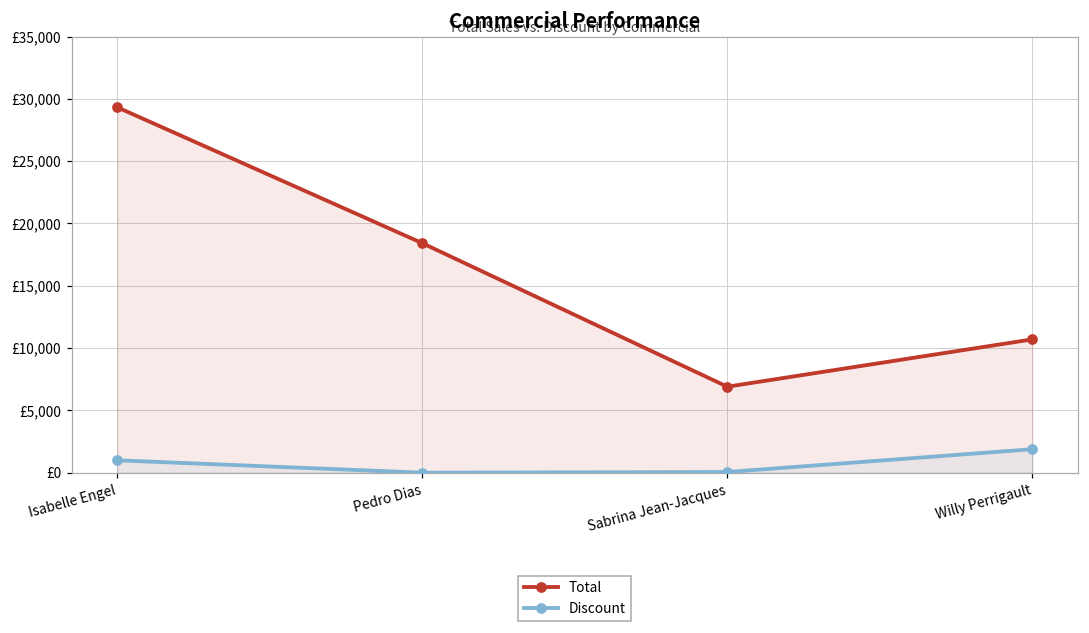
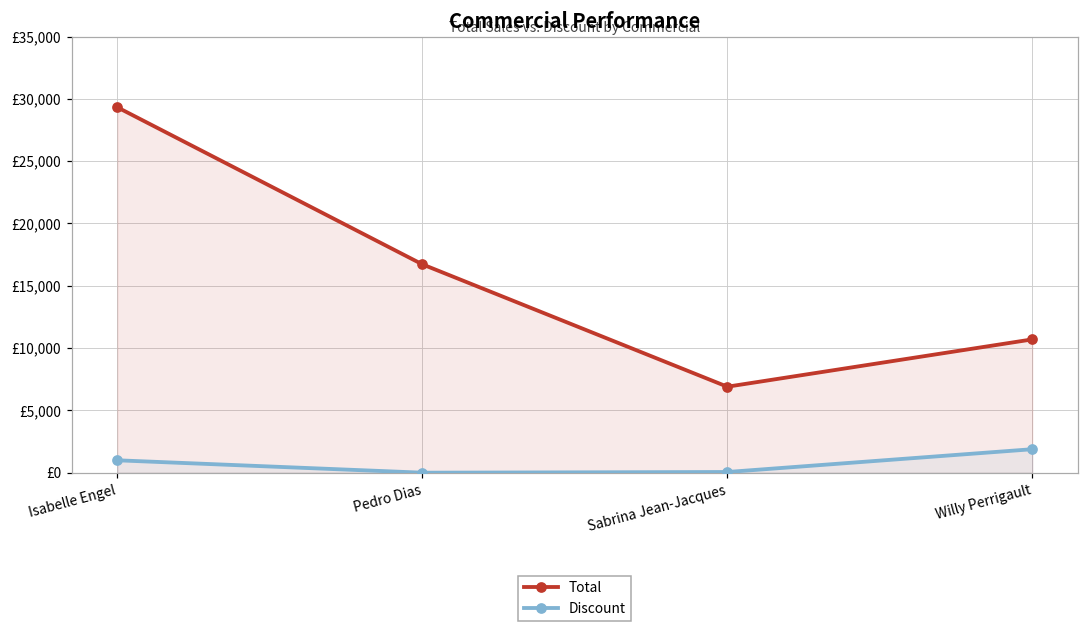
Total, Pedro Dias: £18,400 -> £16,700
